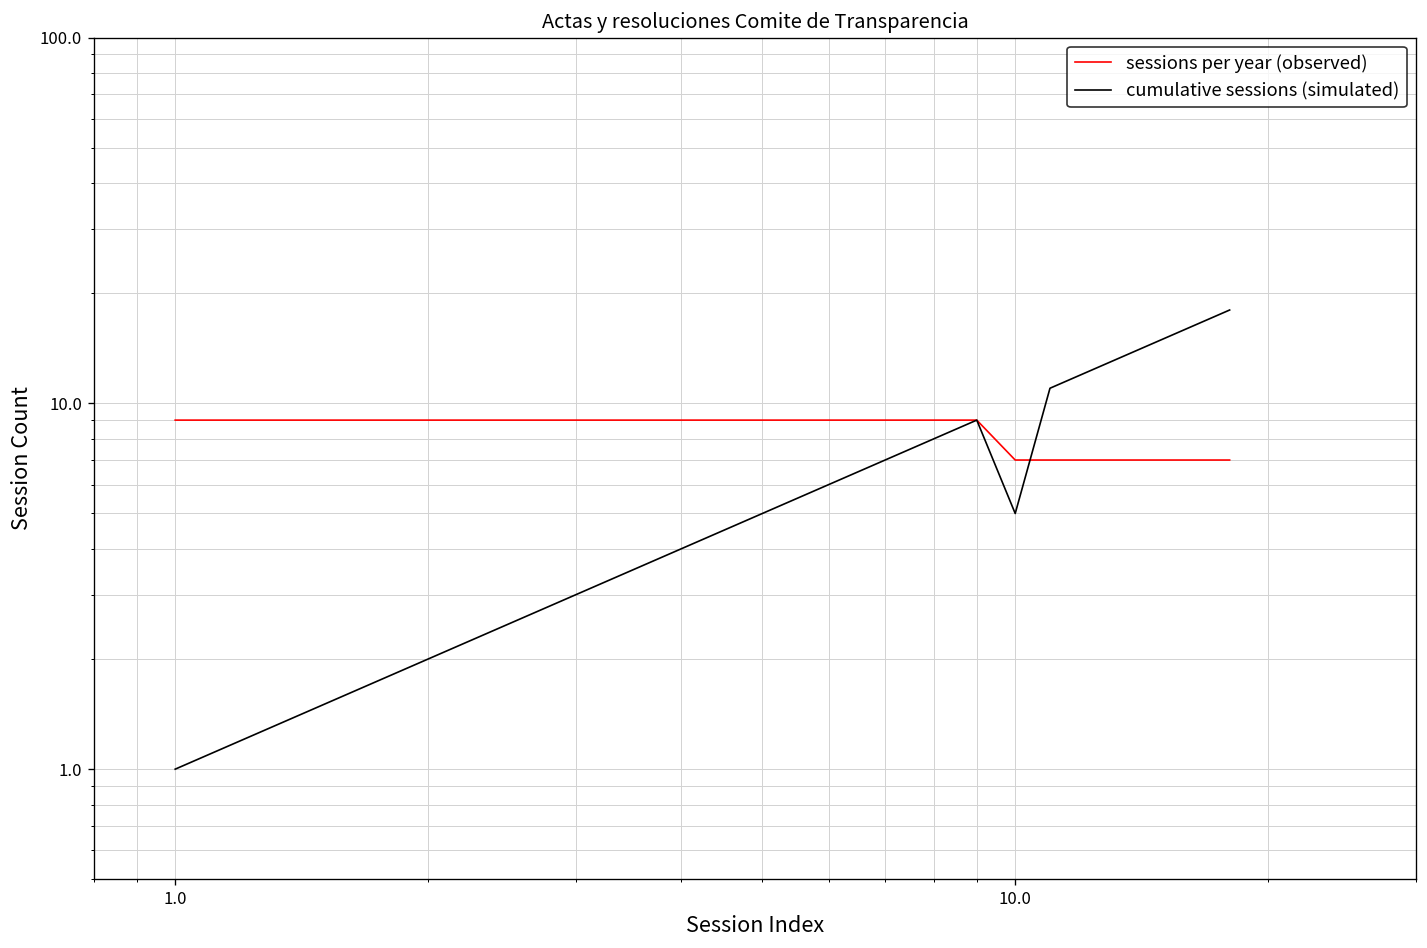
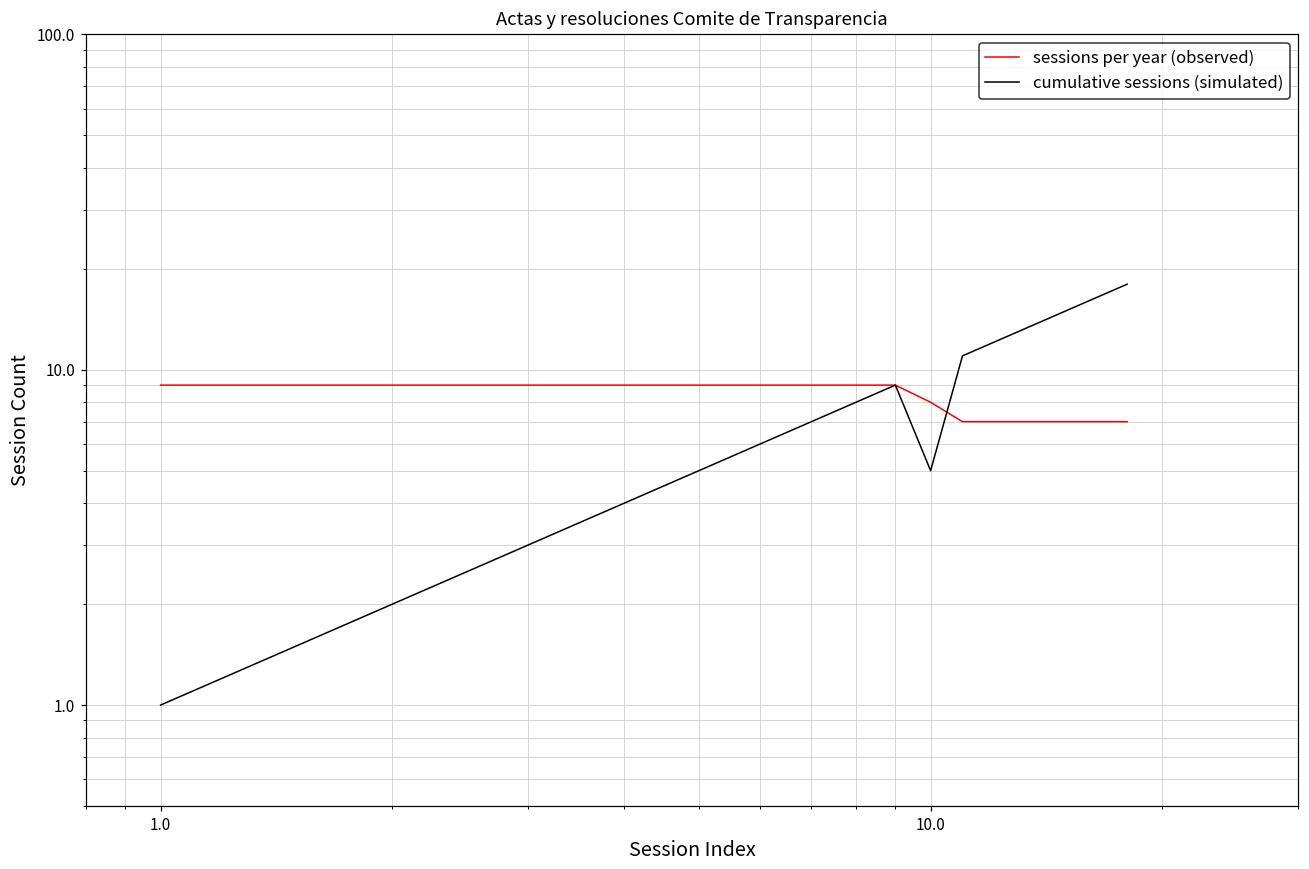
sessions per year (observed), 10.0: 7 -> 8
